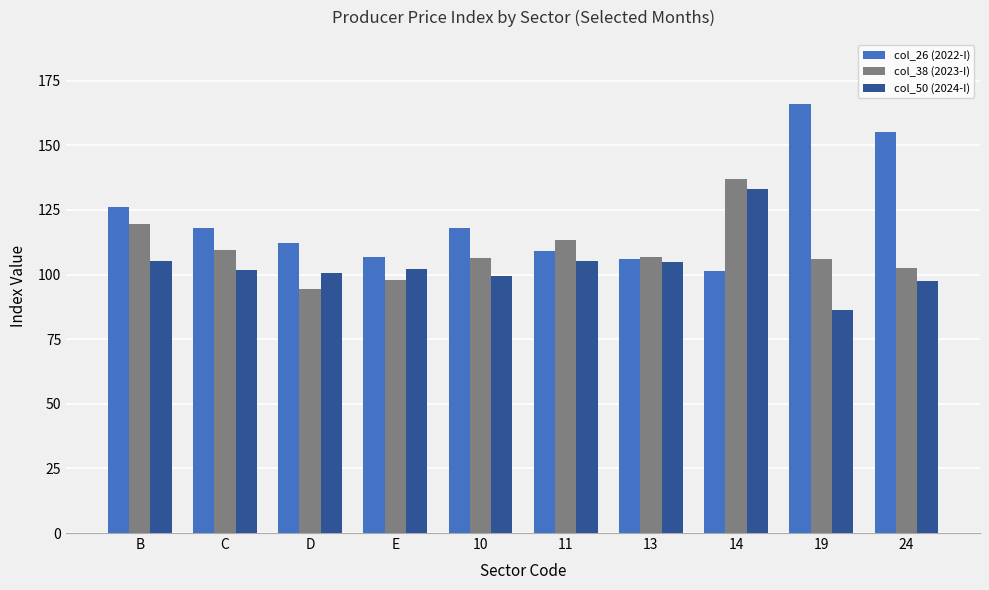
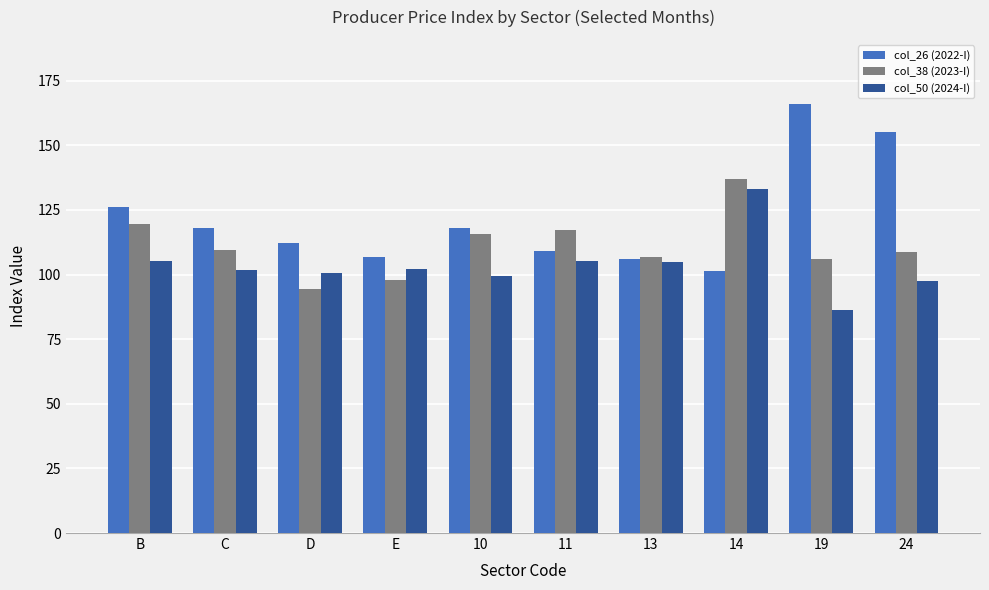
col_38 (2023-I), 10: 106 -> 116
col_38 (2023-I), 11: 113 -> 117
col_38 (2023-I), 24: 103 -> 109
